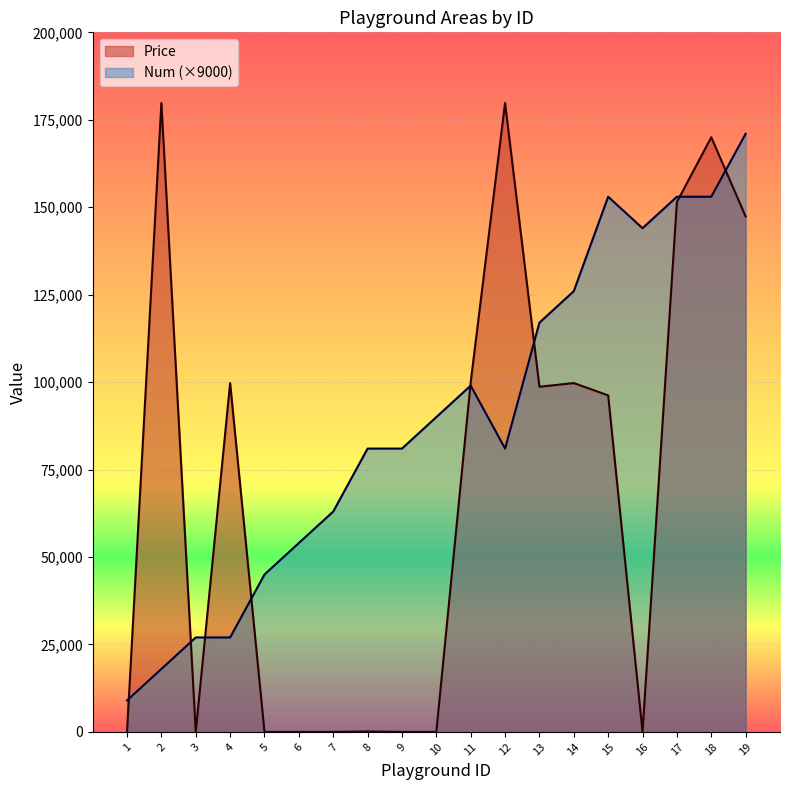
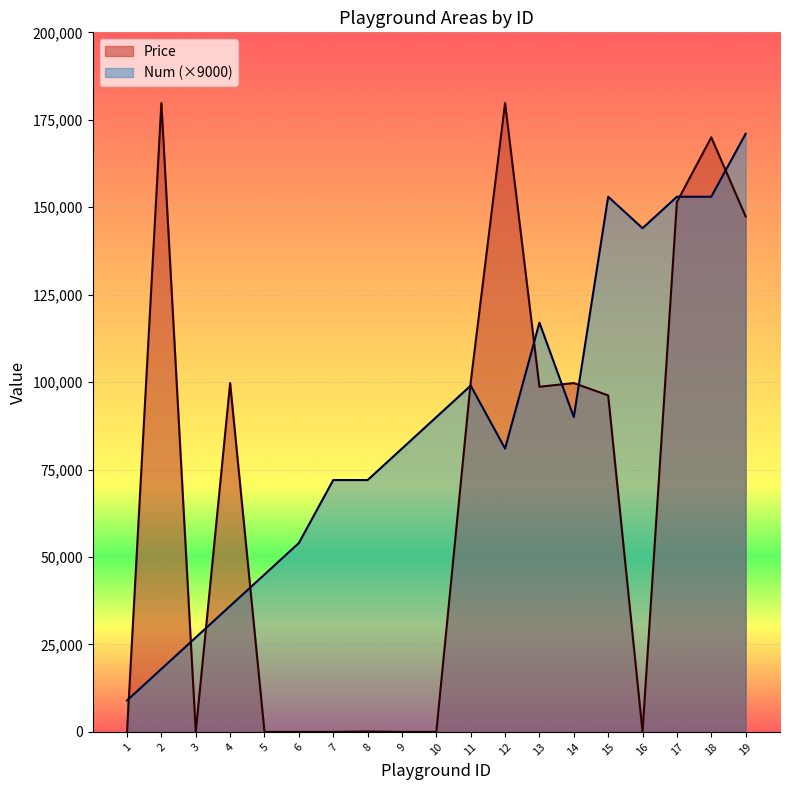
Num (×9000), 4: 27,000 -> 36,000
Num (×9000), 7: 63,000 -> 72,000
Num (×9000), 8: 81,000 -> 72,000
Num (×9000), 14: 126,000 -> 90,000
